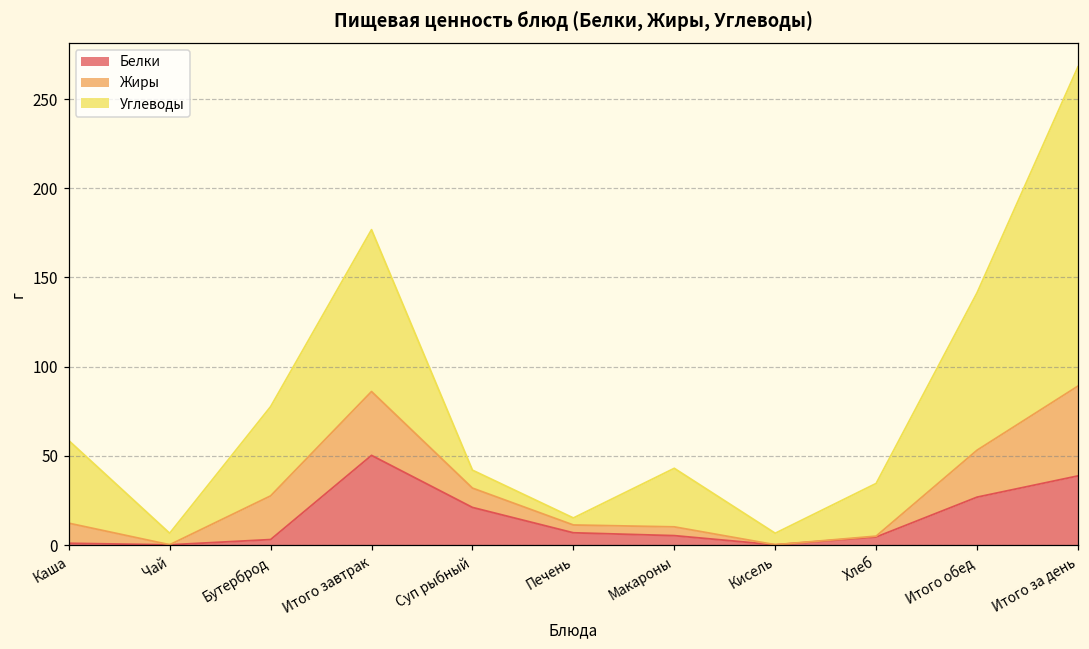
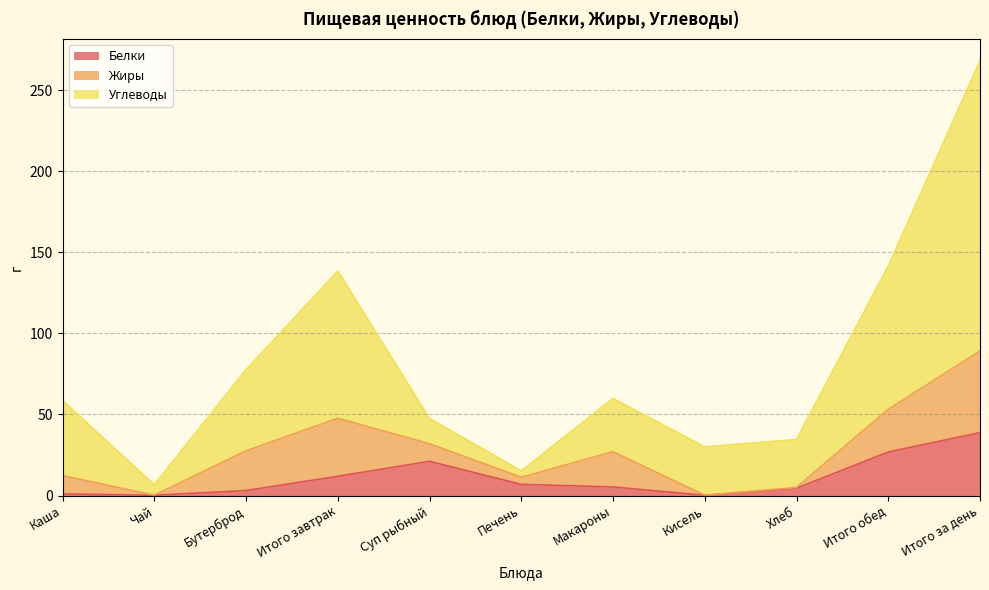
Белки, Итого завтрак: 50 -> 12
Углеводы, Суп рыбный: 10 -> 16
Жиры, Макароны: 5 -> 22
Углеводы, Кисель: 6 -> 30
